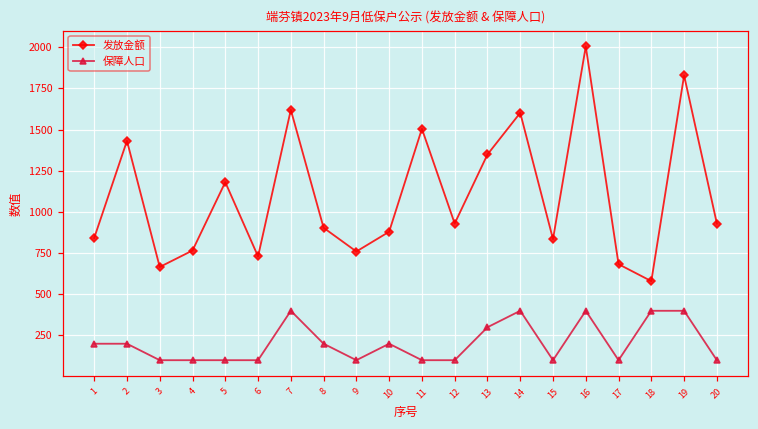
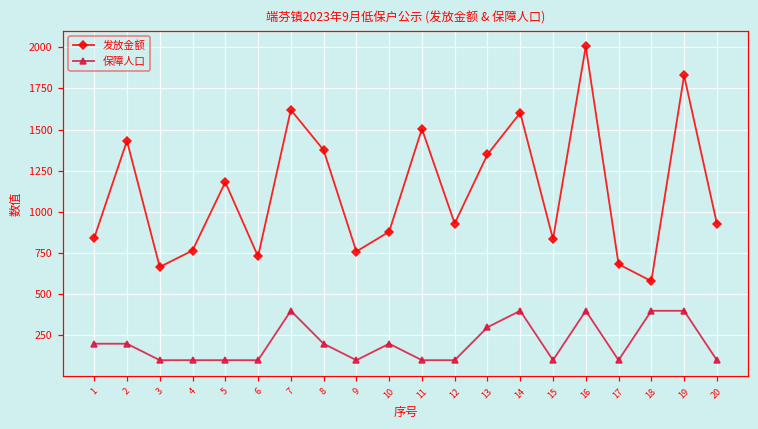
发放金额, 8: 900 -> 1380
